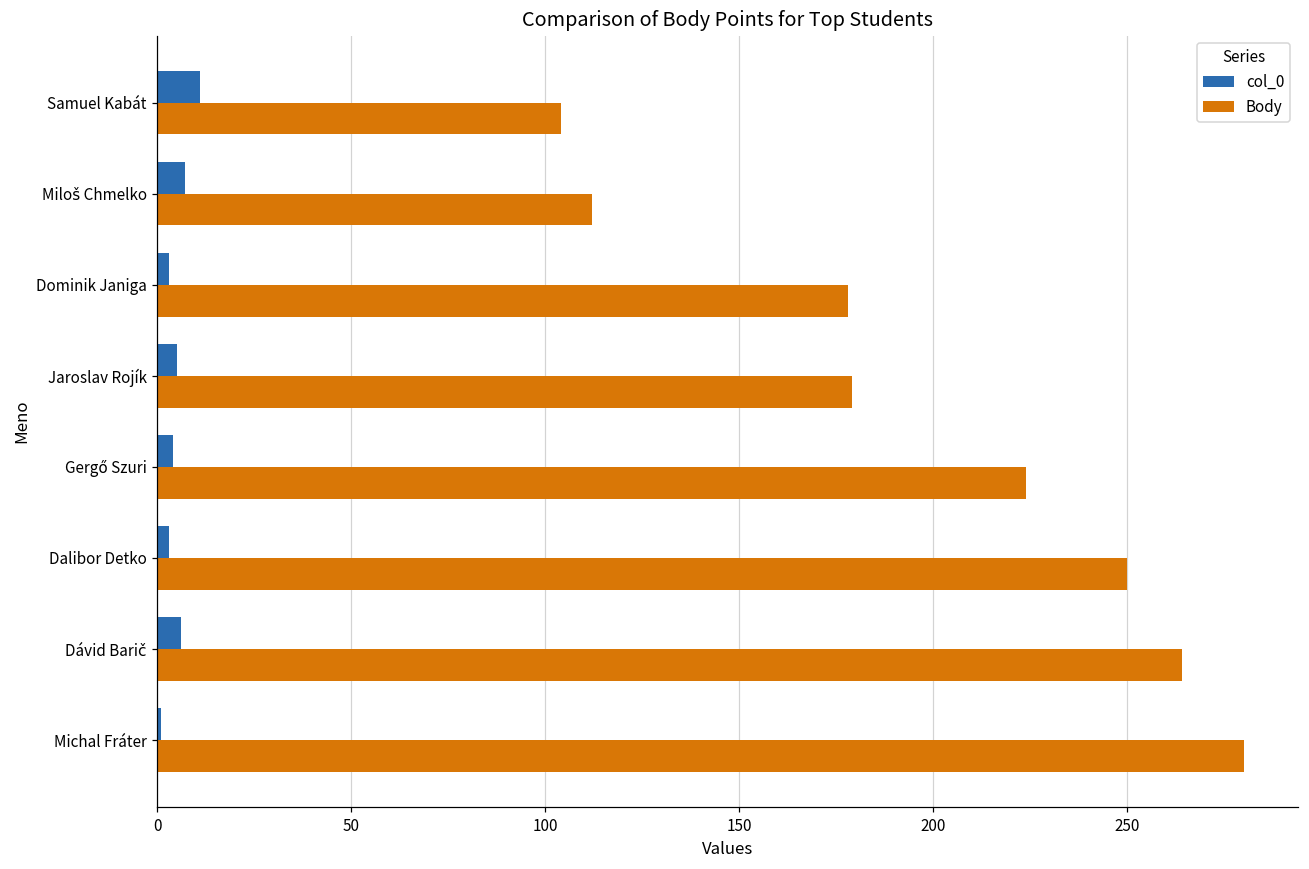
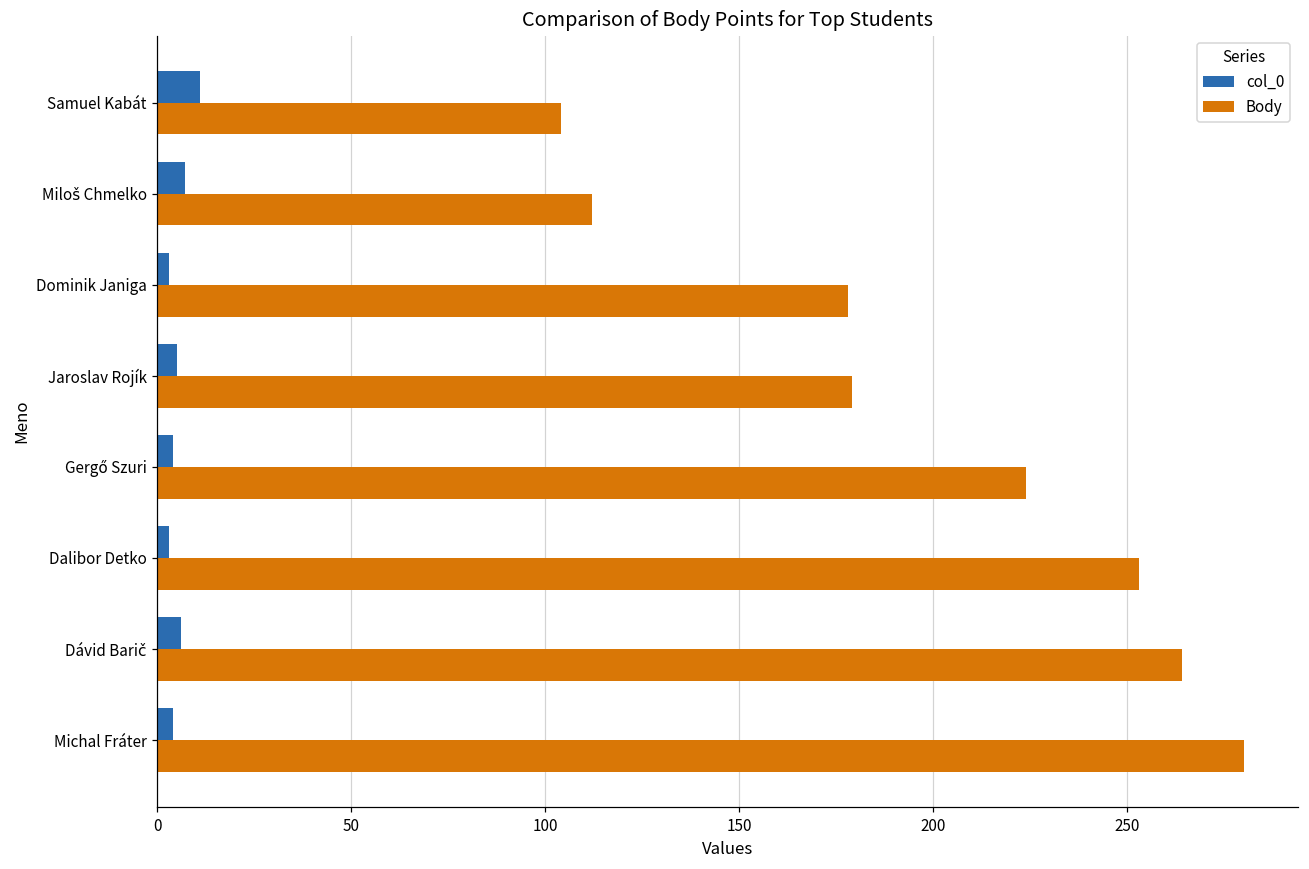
Body, Dalibor Detko: 250 -> 253
col_0, Michal Fráter: 1 -> 4
